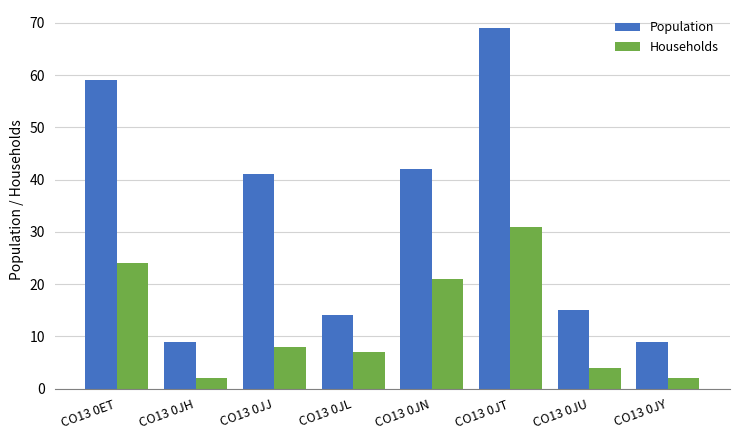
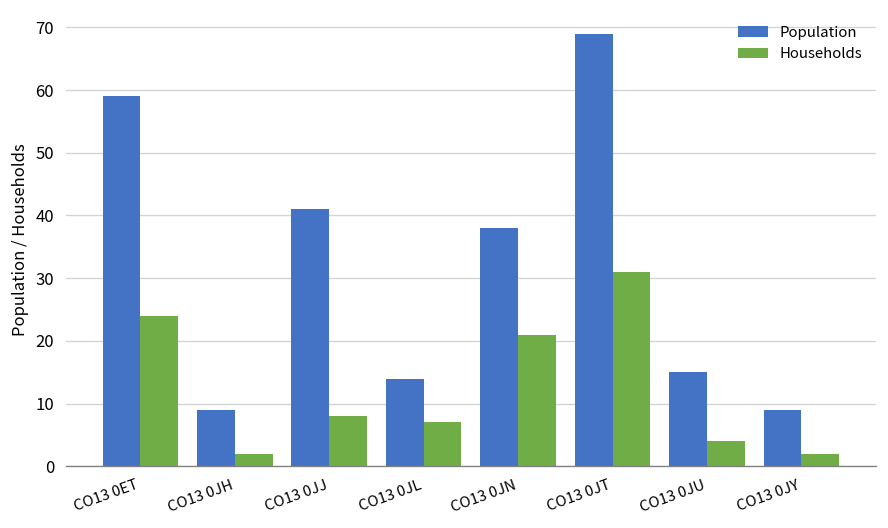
Population, CO13 0JN: 42 -> 38
